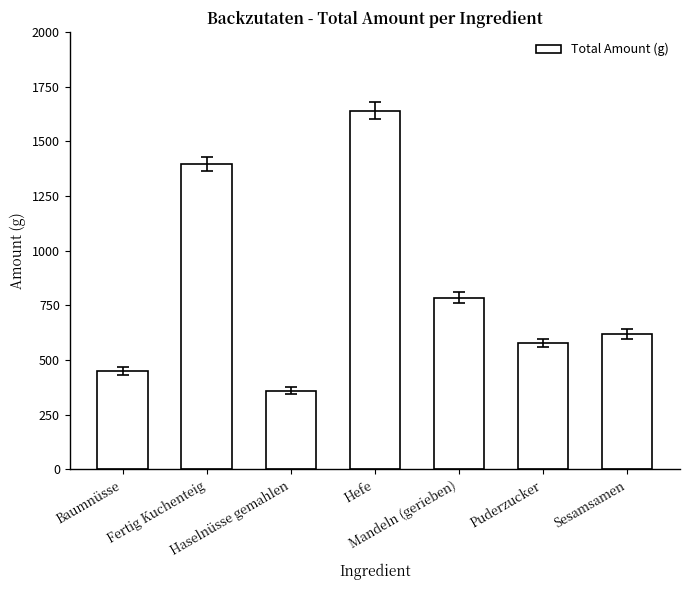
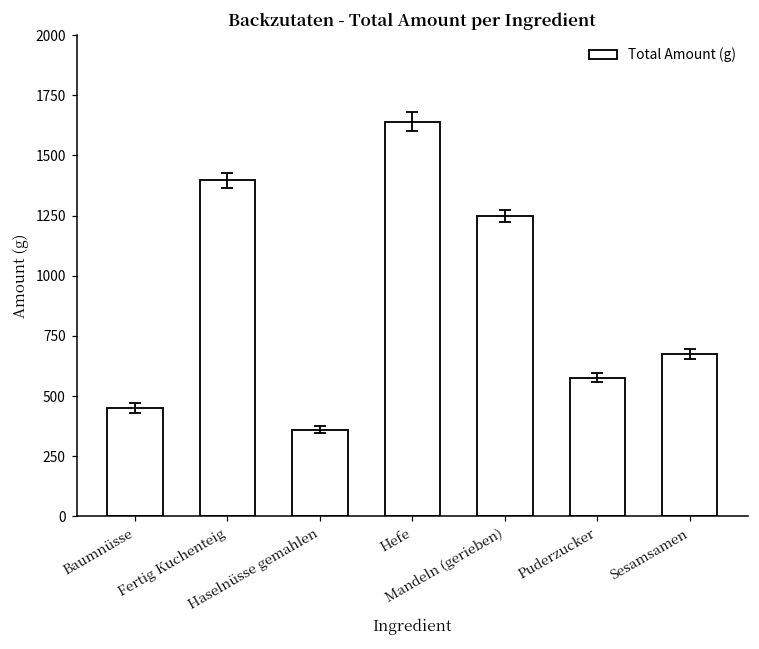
Total Amount (g), Mandeln (gerieben): 790 -> 1250
Total Amount (g), Sesamsamen: 620 -> 670
